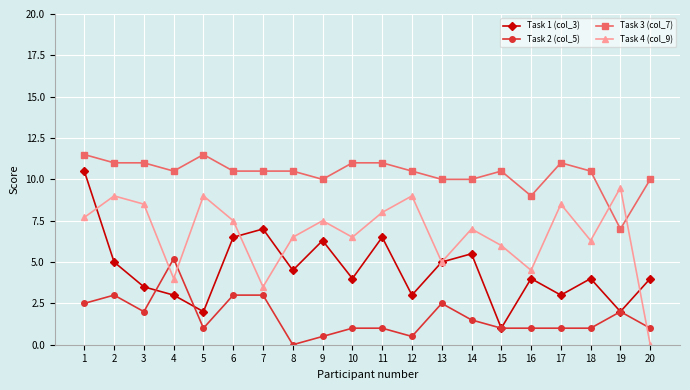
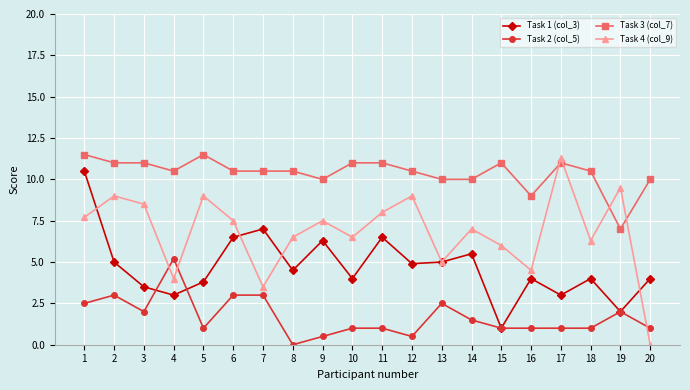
Task 1 (col_3), 5: 2.0 -> 3.8
Task 1 (col_3), 12: 3.0 -> 4.9
Task 3 (col_7), 15: 10.5 -> 11.0
Task 4 (col_9), 17: 8.5 -> 11.3
